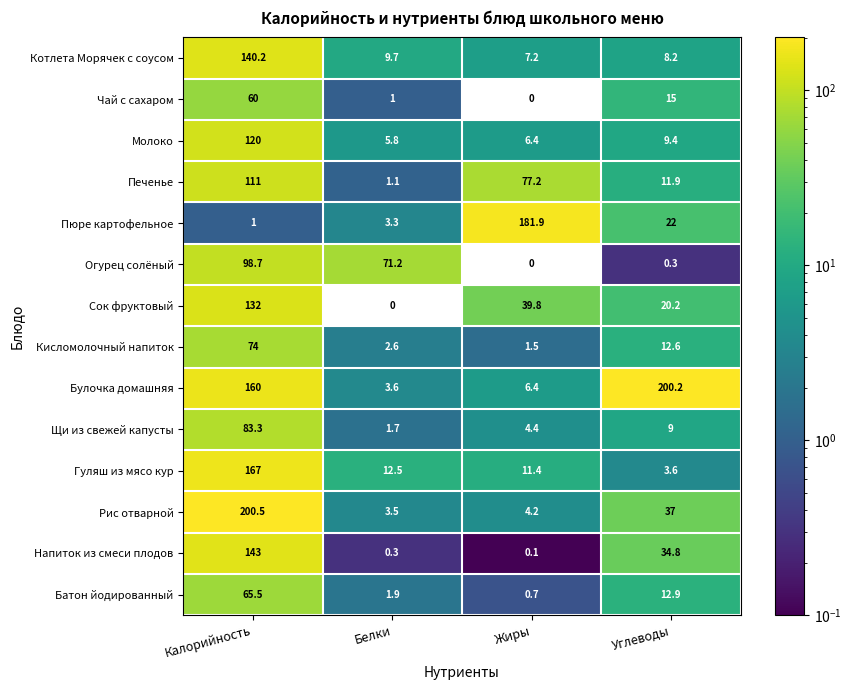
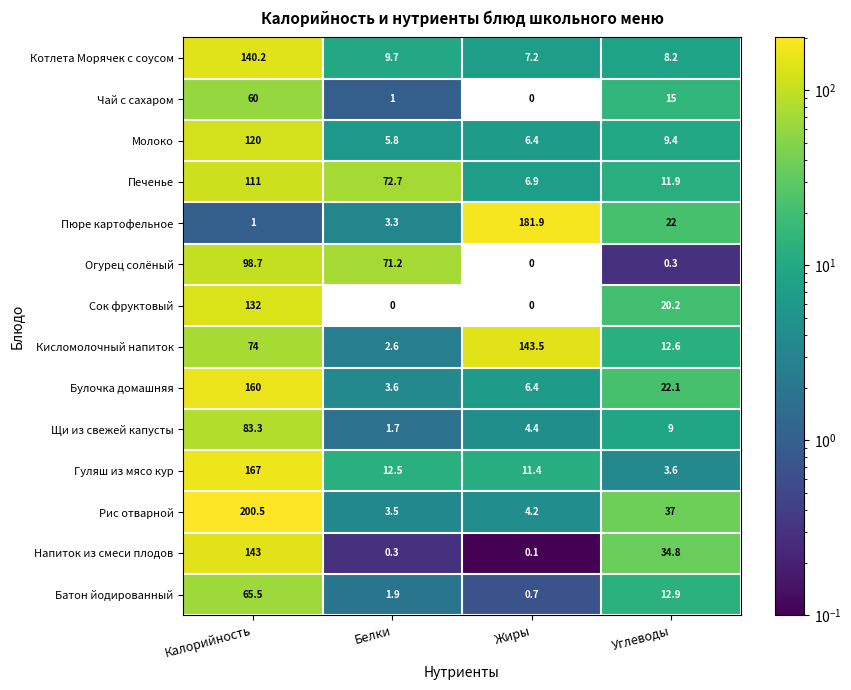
Печенье, Белки: 1.1 -> 72.7
Печенье, Жиры: 77.2 -> 6.9
Сок фруктовый, Жиры: 39.8 -> 0
Кисломолочный напиток, Жиры: 1.5 -> 143.5
Булочка домашняя, Углеводы: 200.2 -> 22.1
